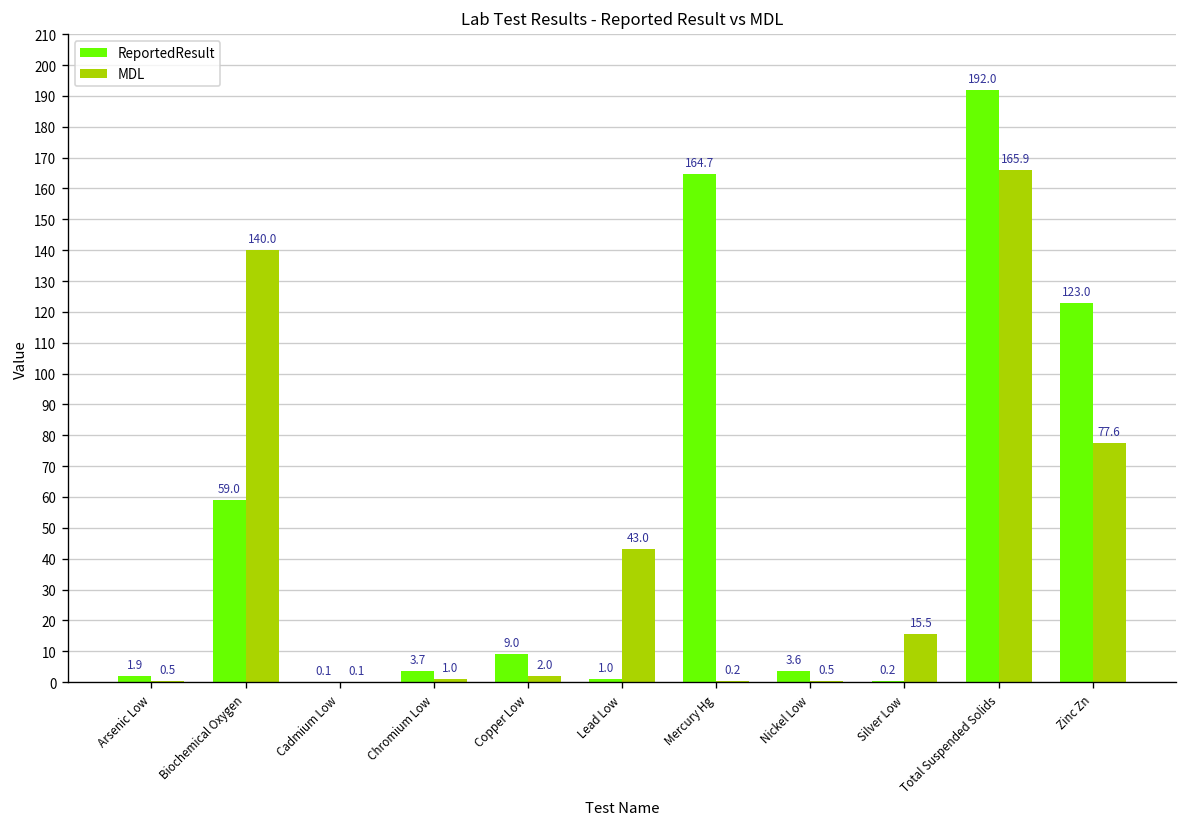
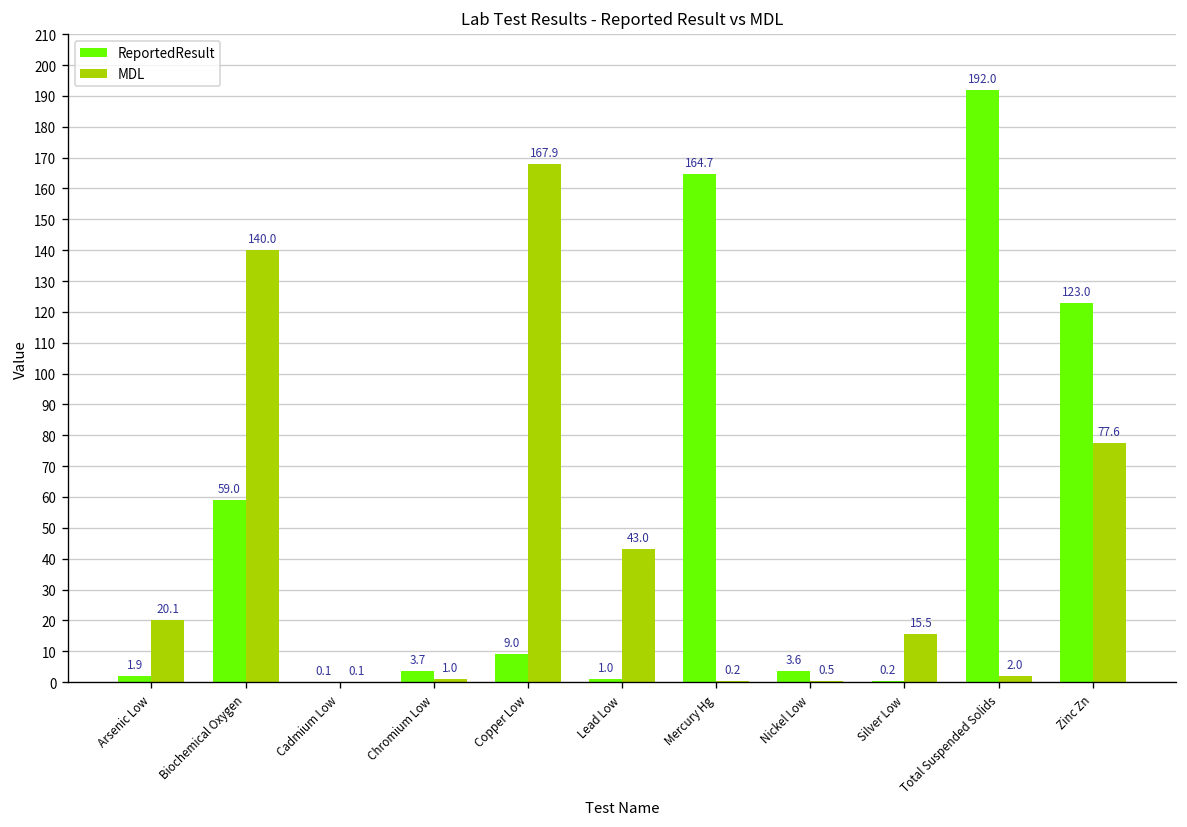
MDL, Arsenic Low: 0.5 -> 20.1
MDL, Copper Low: 2.0 -> 167.9
MDL, Total Suspended Solids: 165.9 -> 2.0
